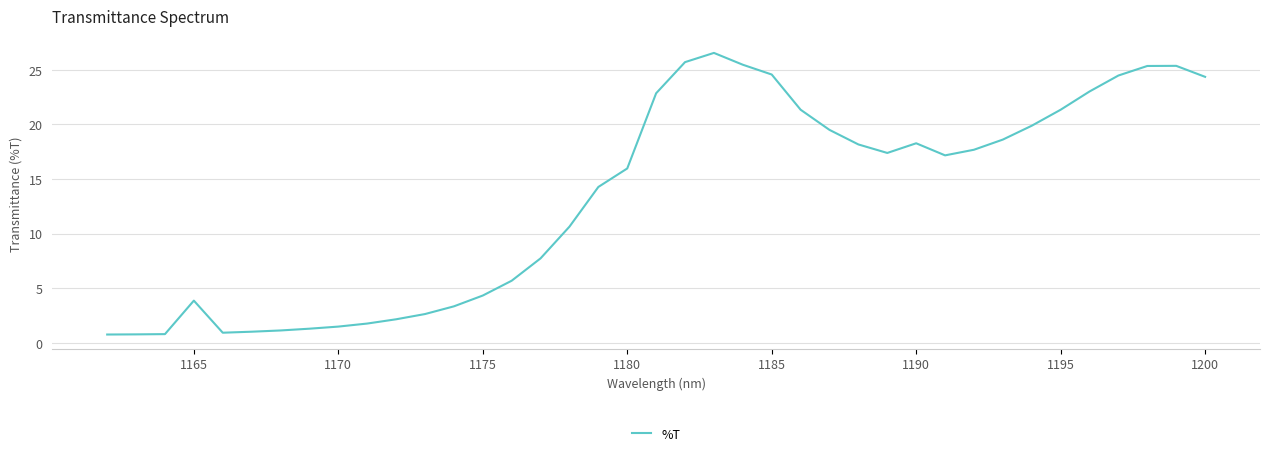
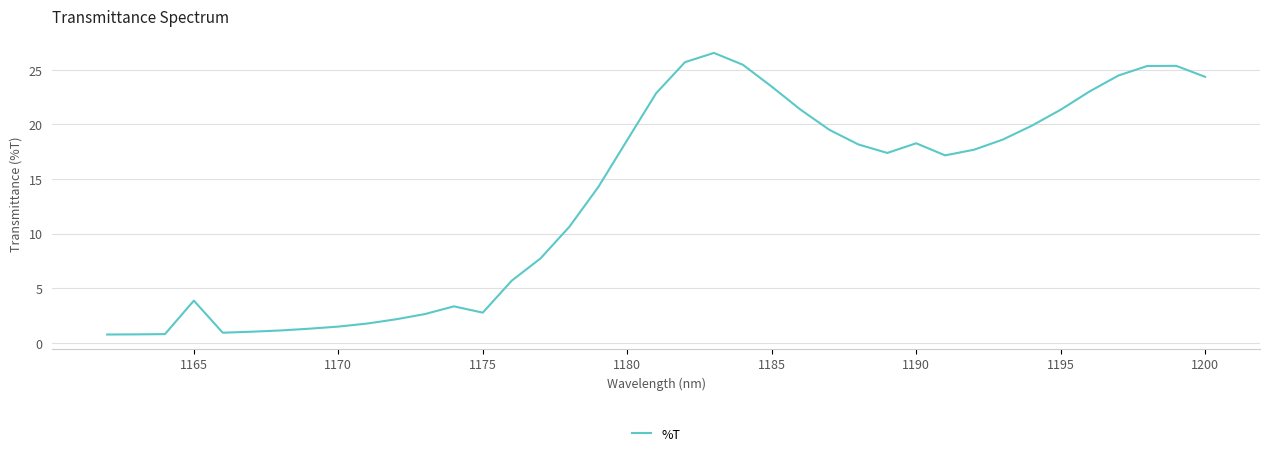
1175: 4.3 -> 2.8
1180: 16.0 -> 18.6
1185: 24.6 -> 23.4
